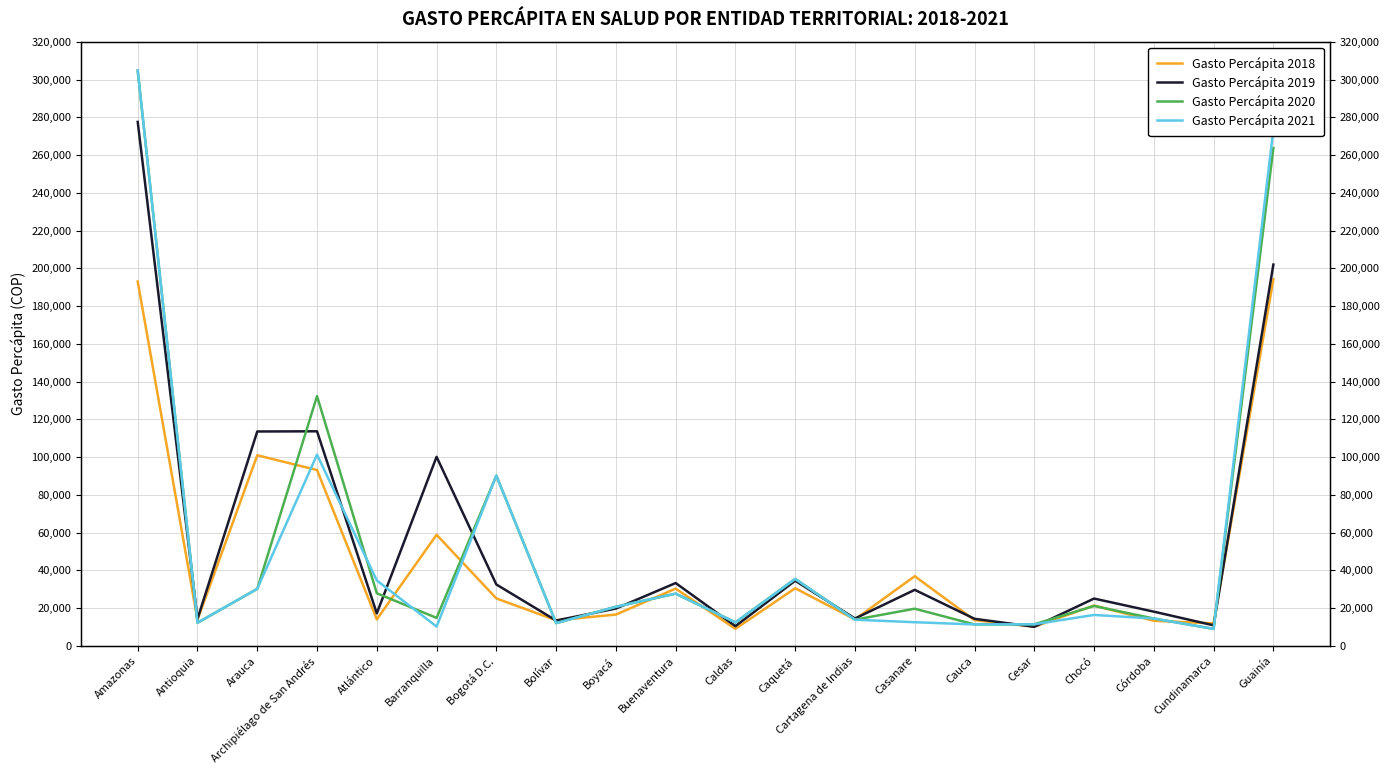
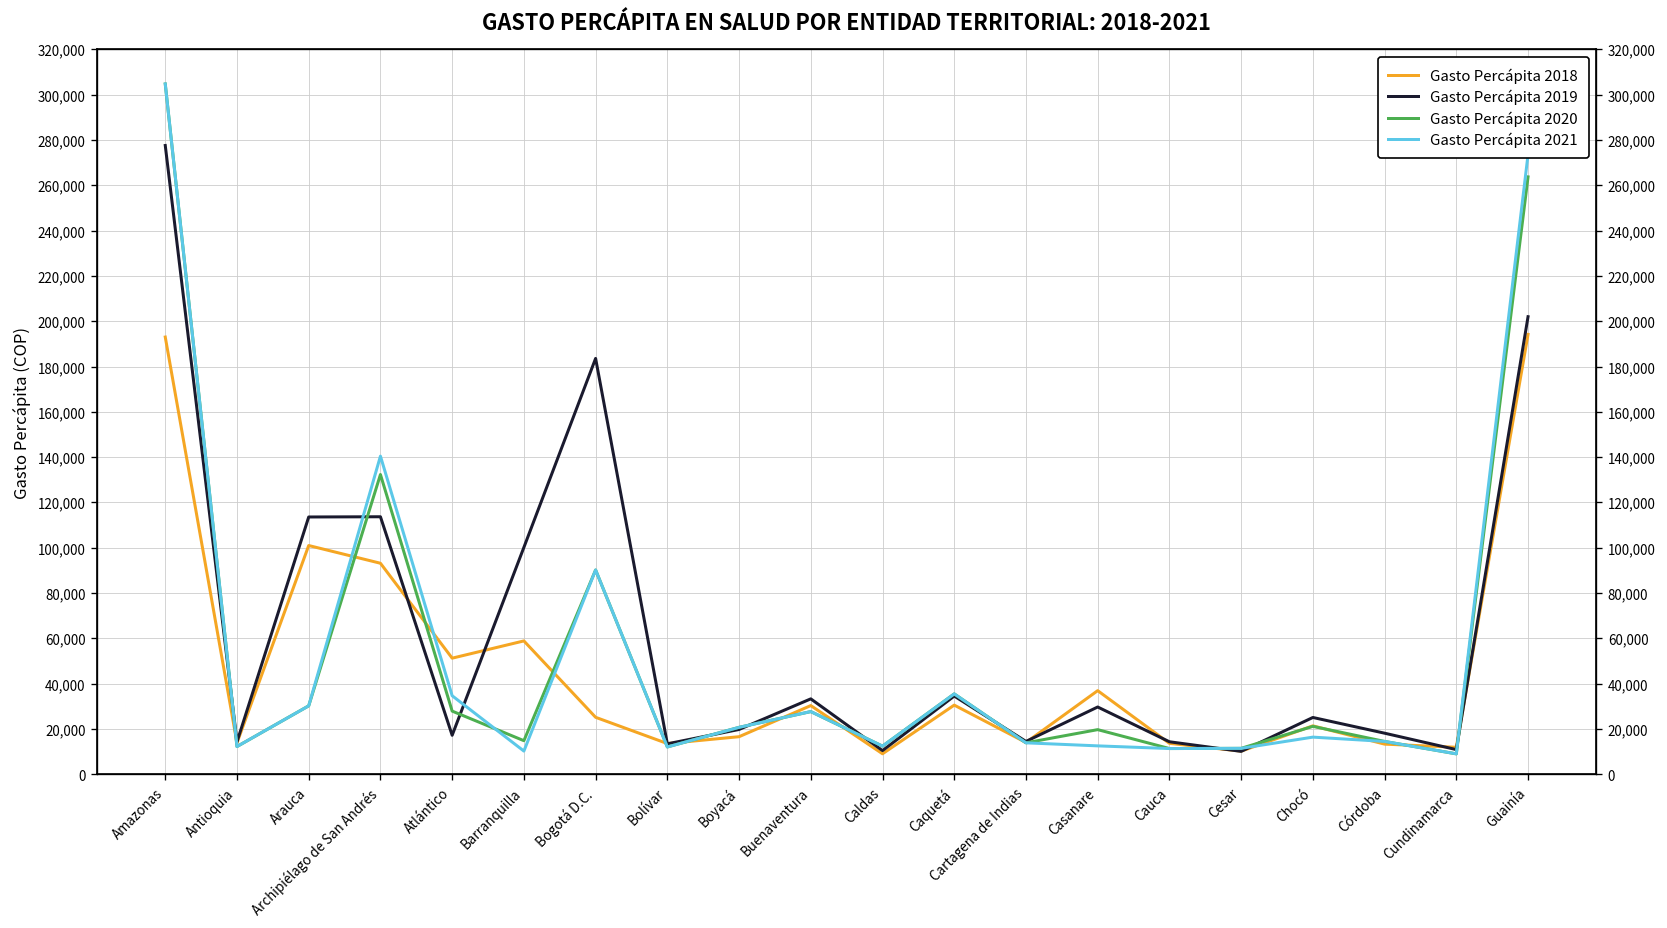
Gasto Percápita 2021, Archipiélago de San Andrés: 101,000 -> 140,000
Gasto Percápita 2018, Atlántico: 14,000 -> 51,000
Gasto Percápita 2019, Bogotá D.C.: 33,000 -> 184,000
